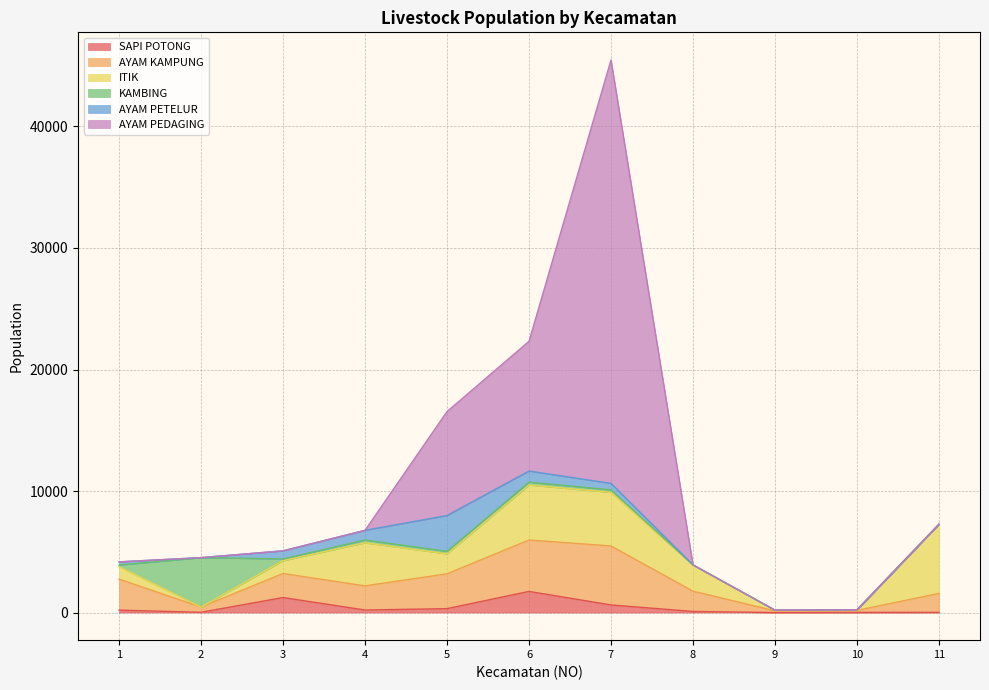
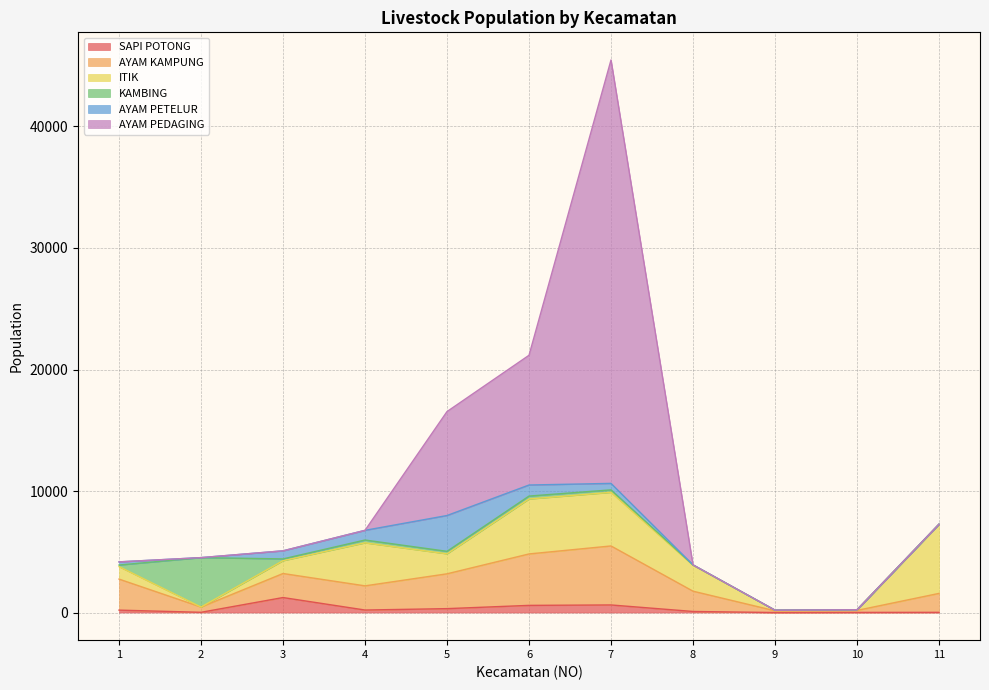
SAPI POTONG, 6: 1700 -> 600
